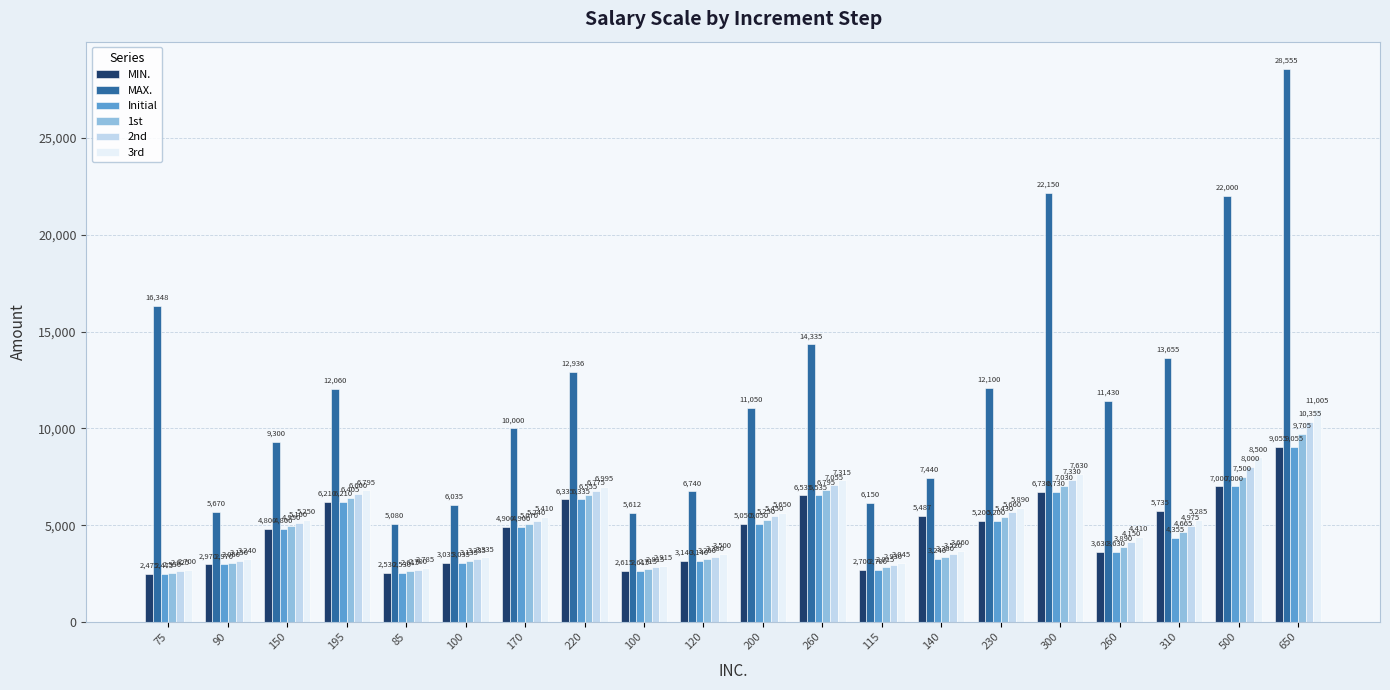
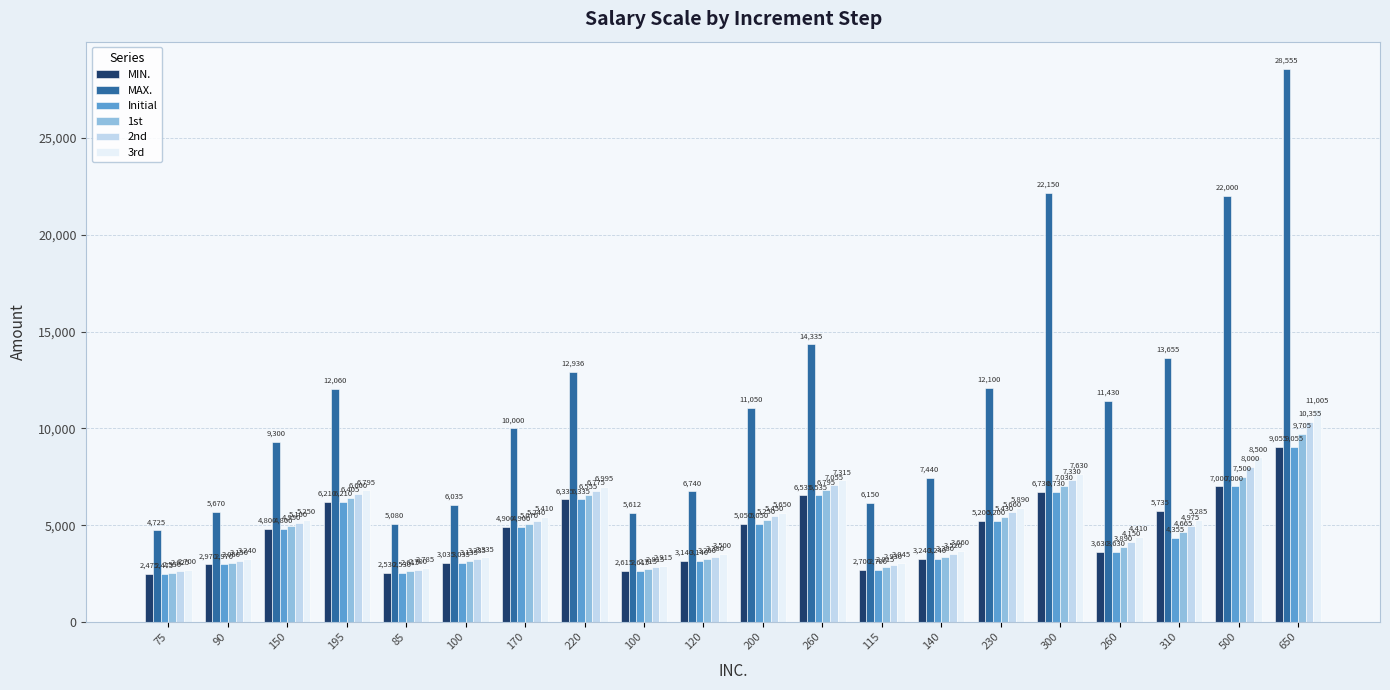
MAX., 75: 16,348 -> 4,725
MIN., 140: 5,487 -> 3,240
